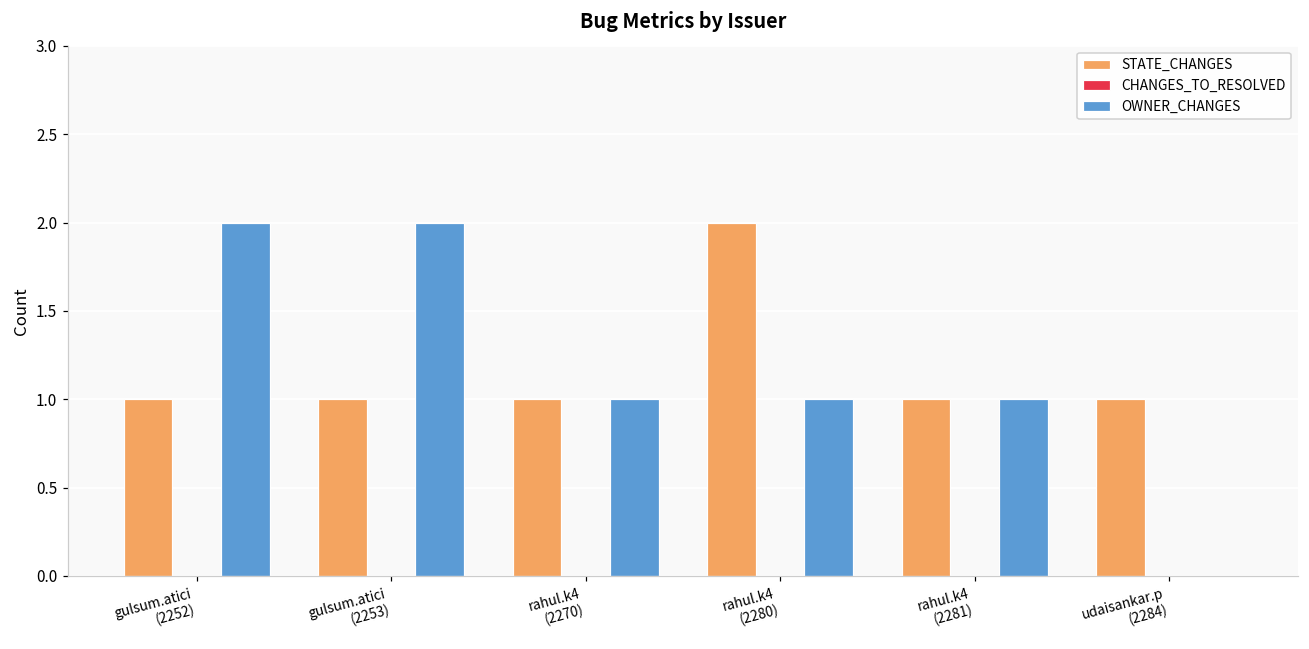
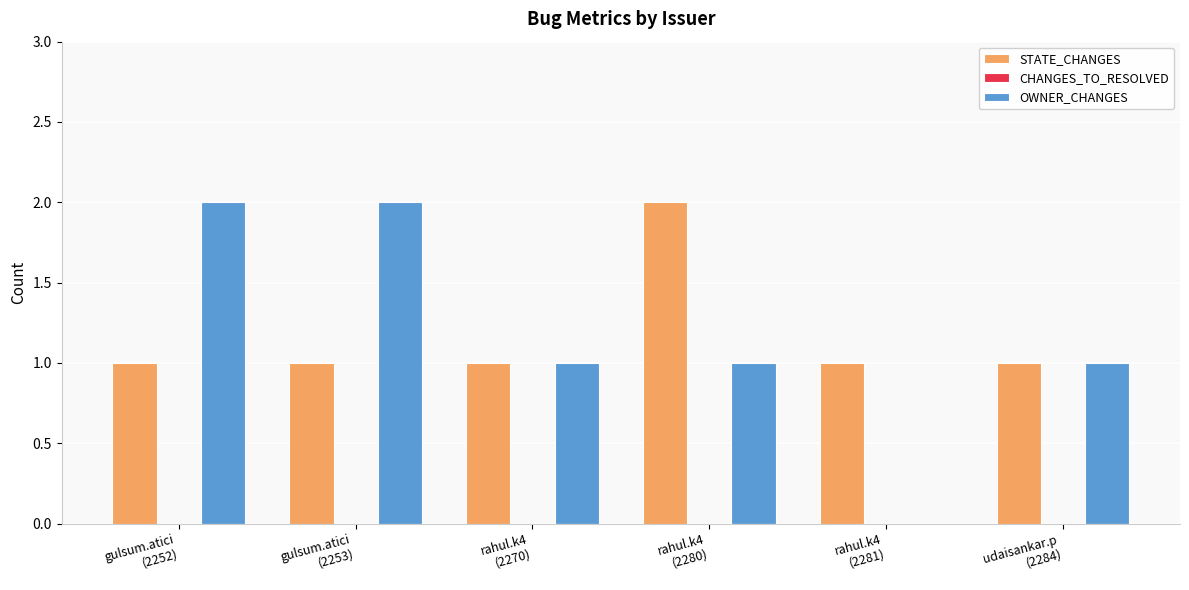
OWNER_CHANGES, rahul.k4 (2281): 1 -> 0
OWNER_CHANGES, udaisankar.p (2284): 0 -> 1
